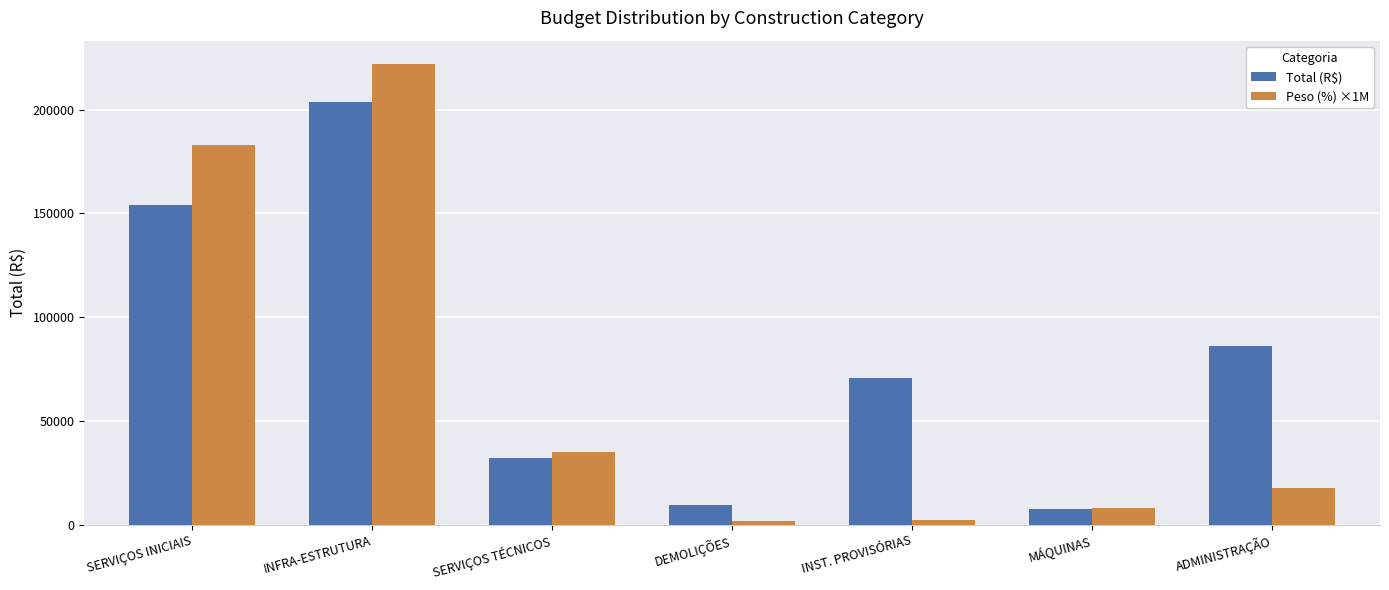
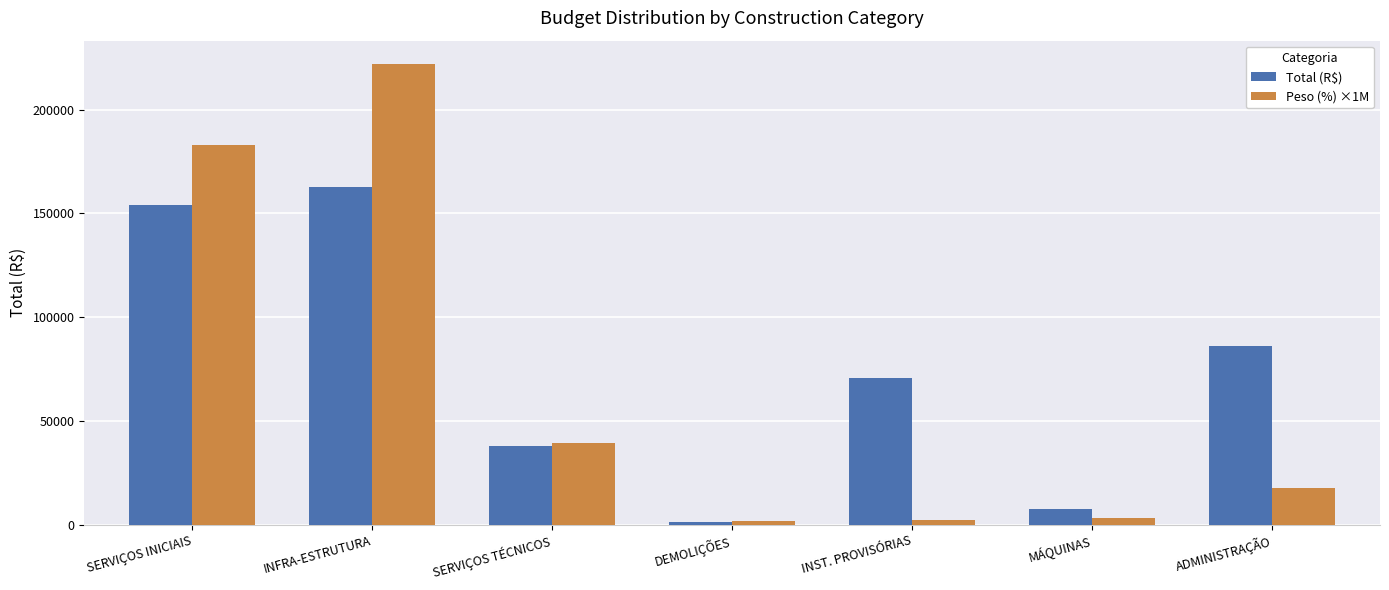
Total (R$), INFRA-ESTRUTURA: 204000 -> 163000
Total (R$), SERVIÇOS TÉCNICOS: 32000 -> 38000
Peso (%) ×1M, SERVIÇOS TÉCNICOS: 35000 -> 40000
Total (R$), DEMOLIÇÕES: 9000 -> 1000
Peso (%) ×1M, MÁQUINAS: 8000 -> 3000
